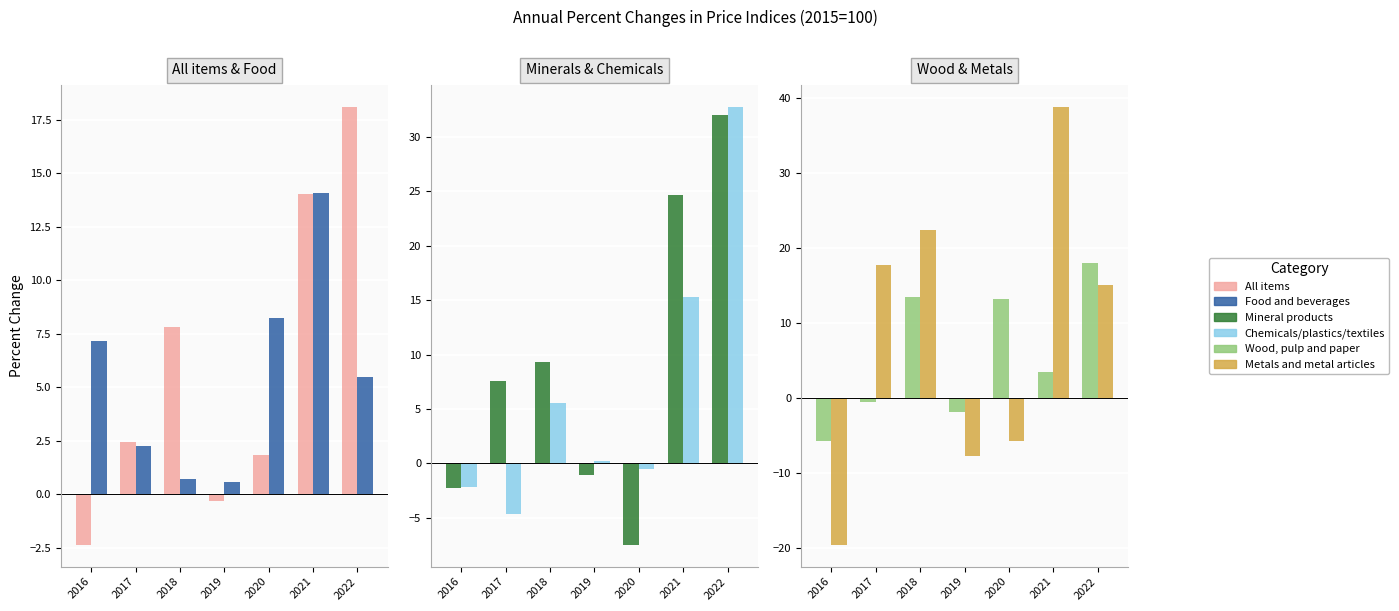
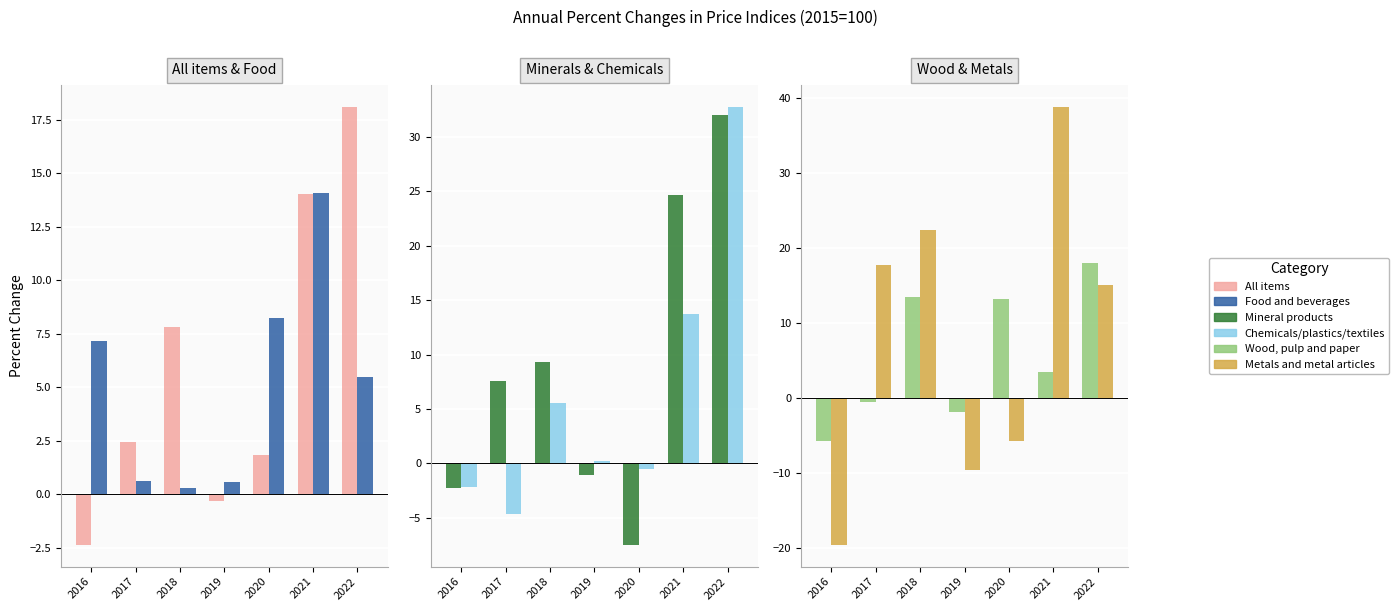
All items & Food, Food and beverages, 2017: 2.2 -> 0.6
All items & Food, Food and beverages, 2018: 0.7 -> 0.3
Minerals & Chemicals, Chemicals/plastics/textiles, 2021: 15.3 -> 13.8
Wood & Metals, Metals and metal articles, 2019: -8 -> -10
